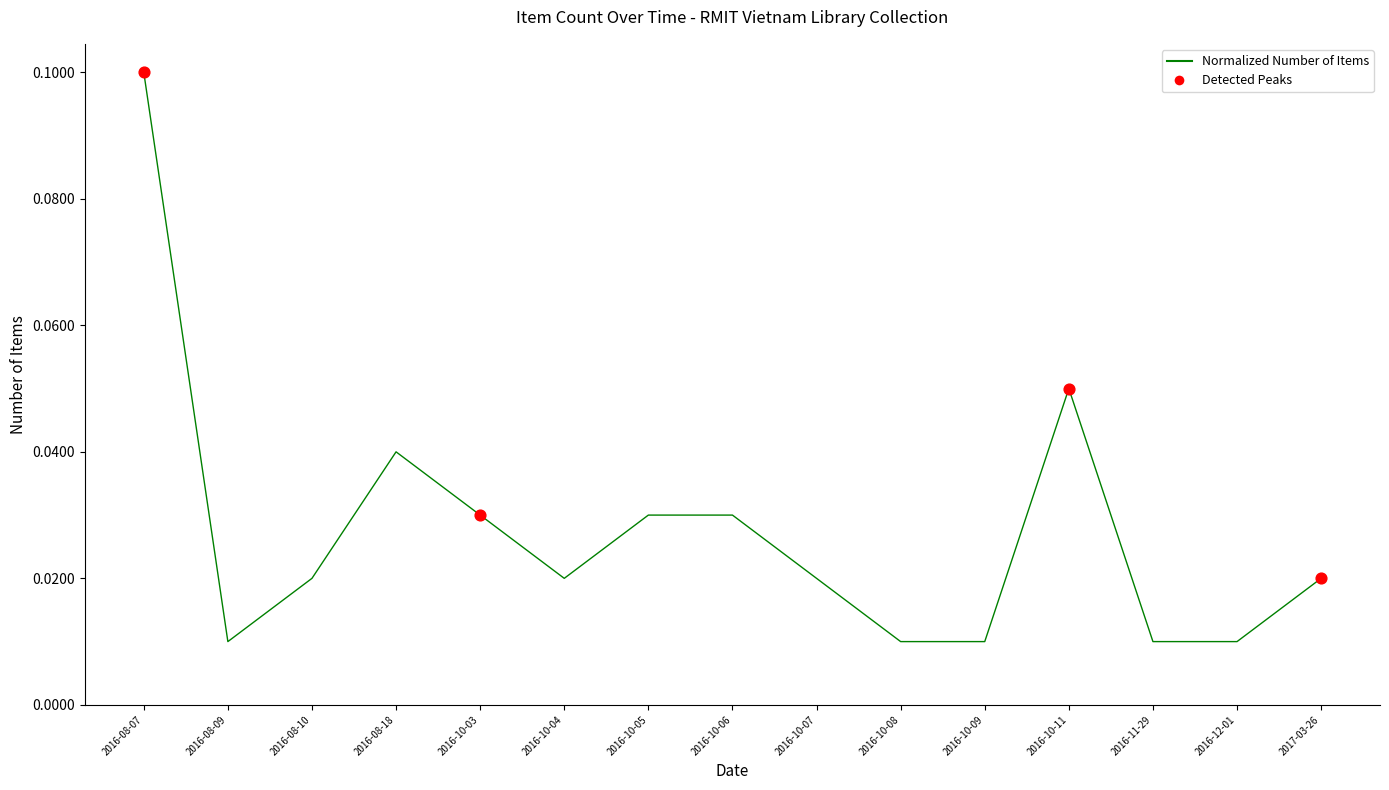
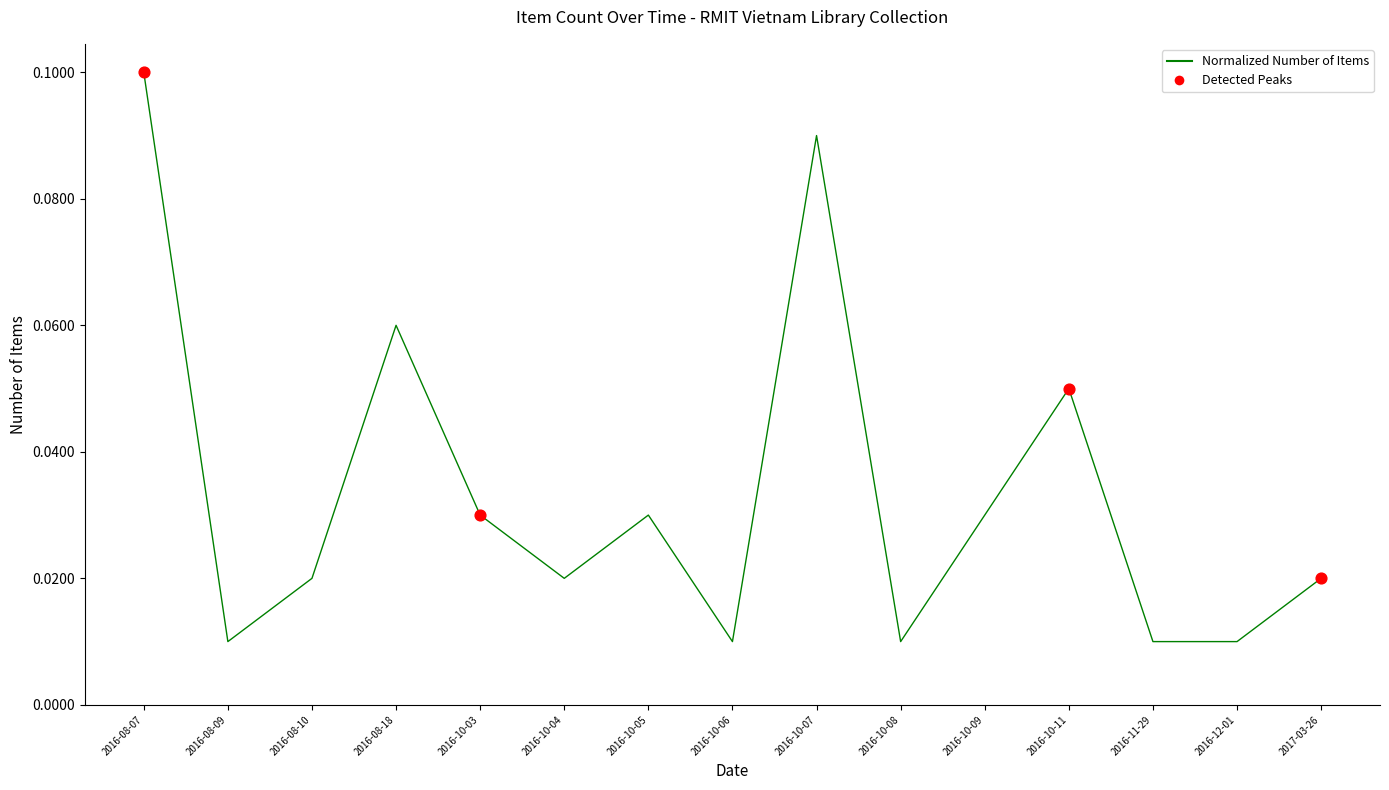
Normalized Number of Items, 2016-08-18: 0.040 -> 0.060
Normalized Number of Items, 2016-10-06: 0.030 -> 0.010
Normalized Number of Items, 2016-10-07: 0.020 -> 0.090
Normalized Number of Items, 2016-10-09: 0.010 -> 0.030
